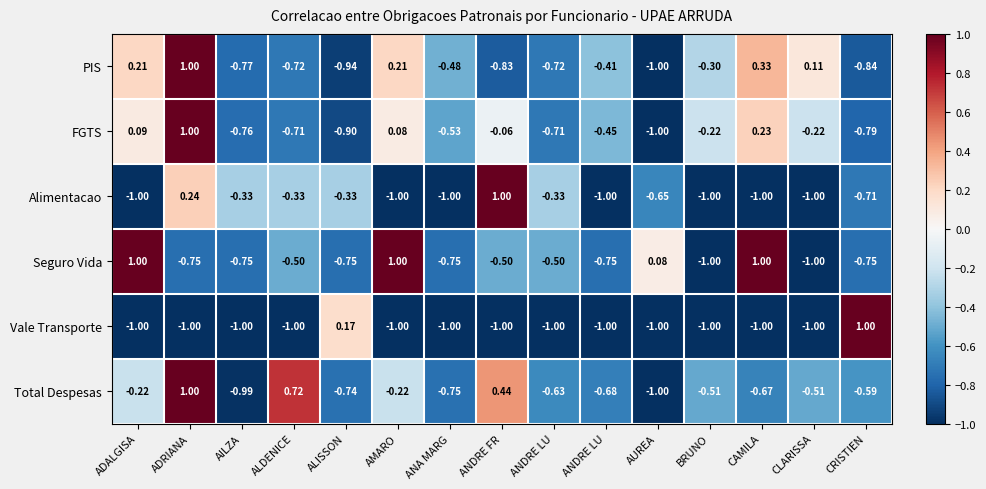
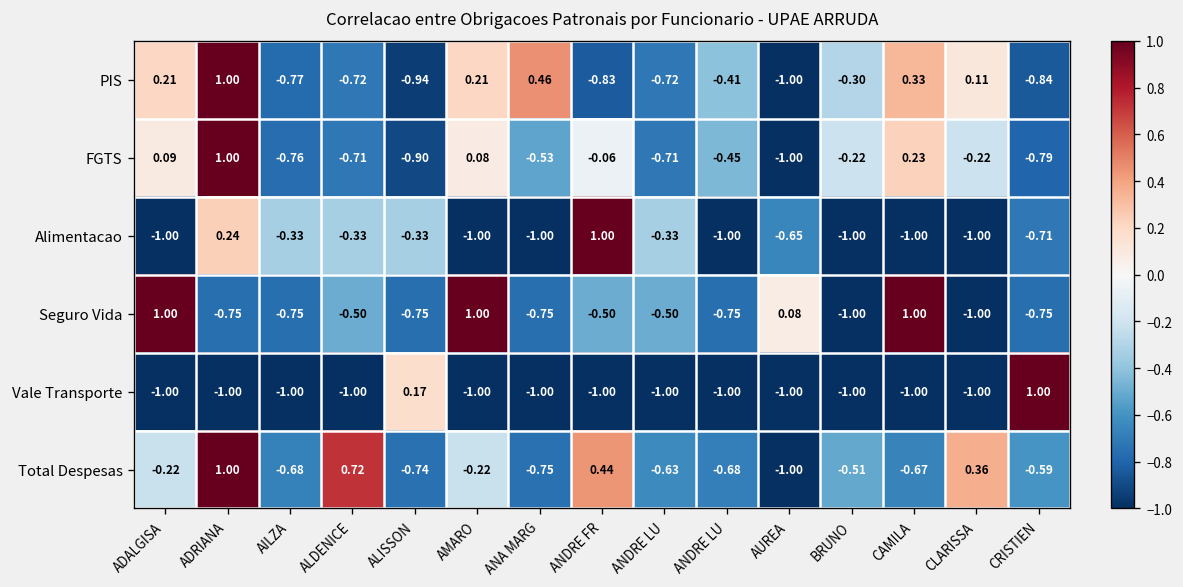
PIS, ANA MARG: -0.48 -> 0.46
Total Despesas, AILZA: -0.99 -> -0.68
Total Despesas, CLARISSA: -0.51 -> 0.36
